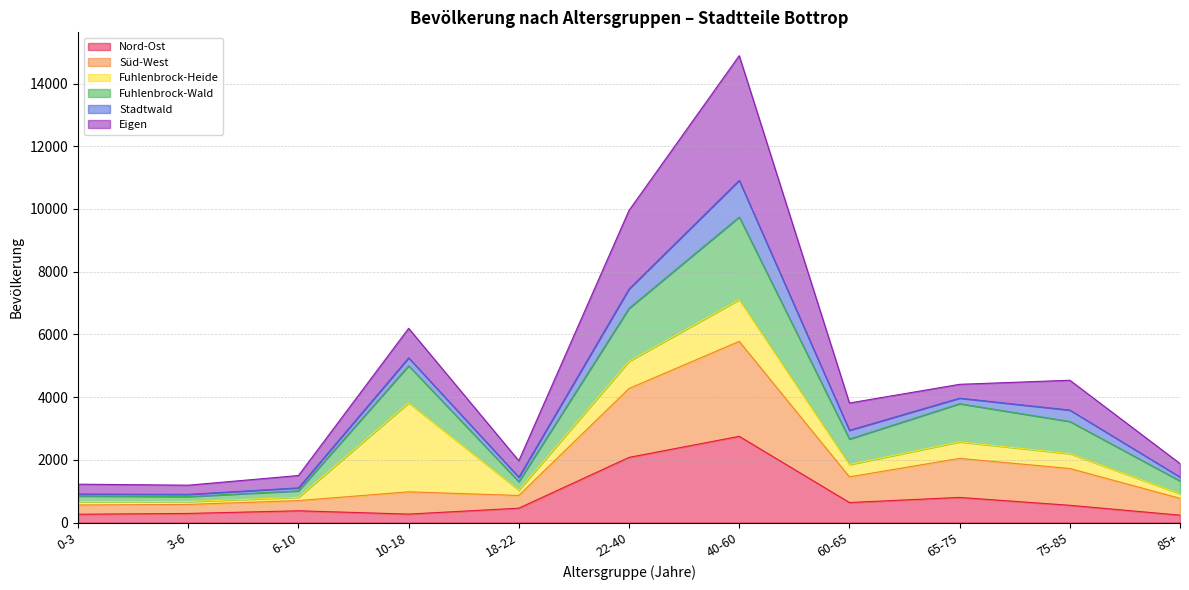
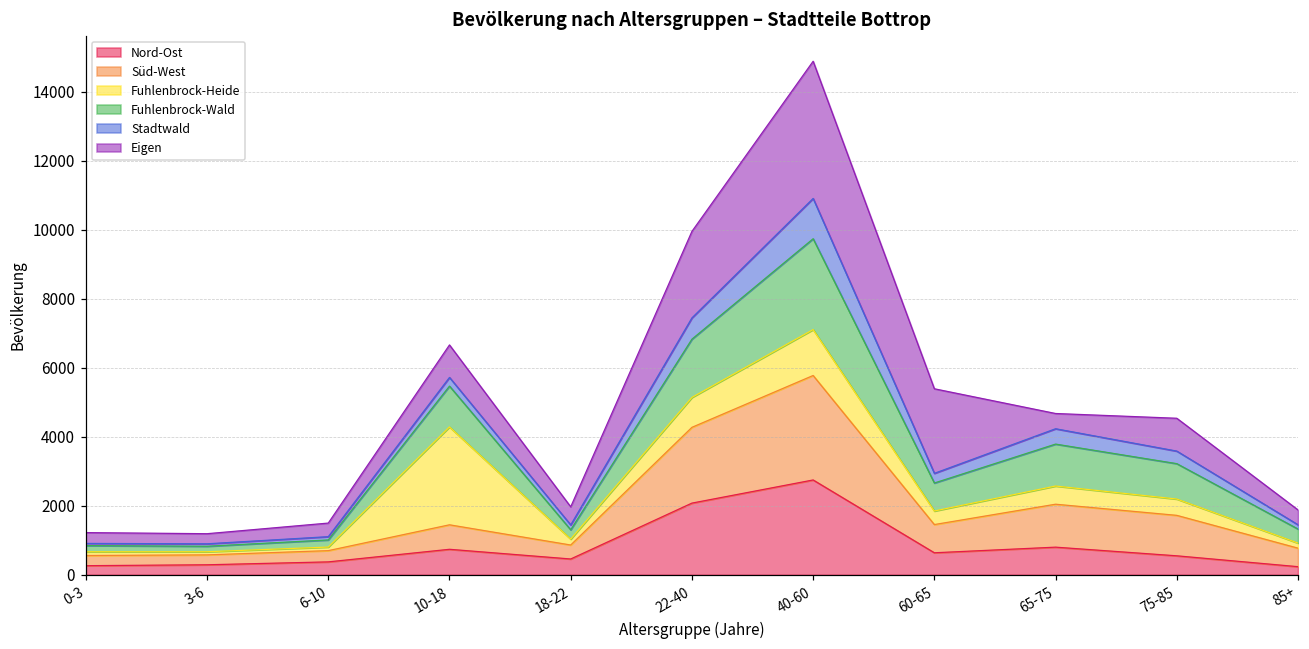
Nord-Ost, 10-18: 300 -> 700
Eigen, 60-65: 900 -> 2500
Stadtwald, 65-75: 200 -> 400
